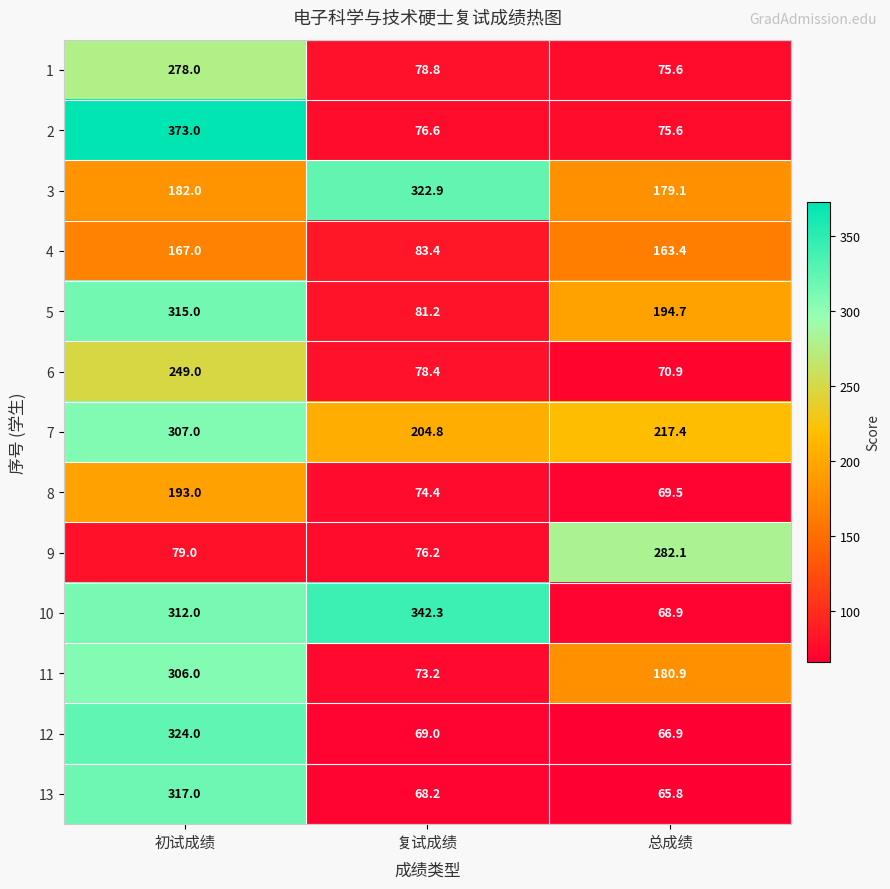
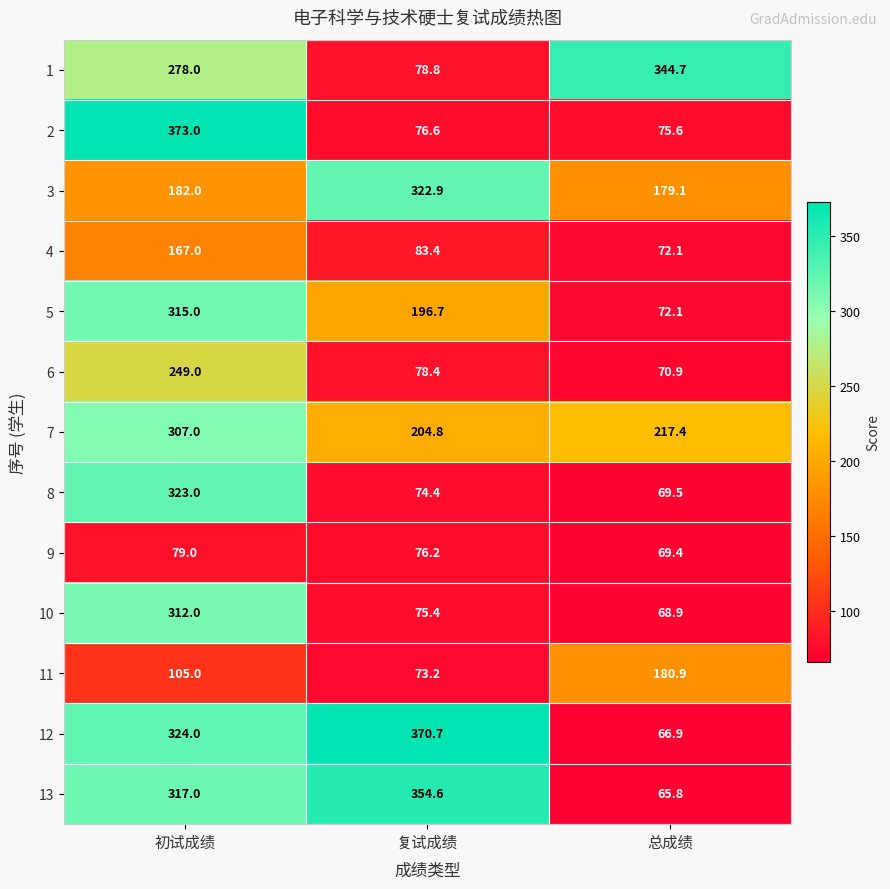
1, 总成绩: 75.6 -> 344.7
4, 总成绩: 163.4 -> 72.1
5, 复试成绩: 81.2 -> 196.7
5, 总成绩: 194.7 -> 72.1
8, 初试成绩: 193.0 -> 323.0
9, 总成绩: 282.1 -> 69.4
10, 复试成绩: 342.3 -> 75.4
11, 初试成绩: 306.0 -> 105.0
12, 复试成绩: 69.0 -> 370.7
13, 复试成绩: 68.2 -> 354.6
